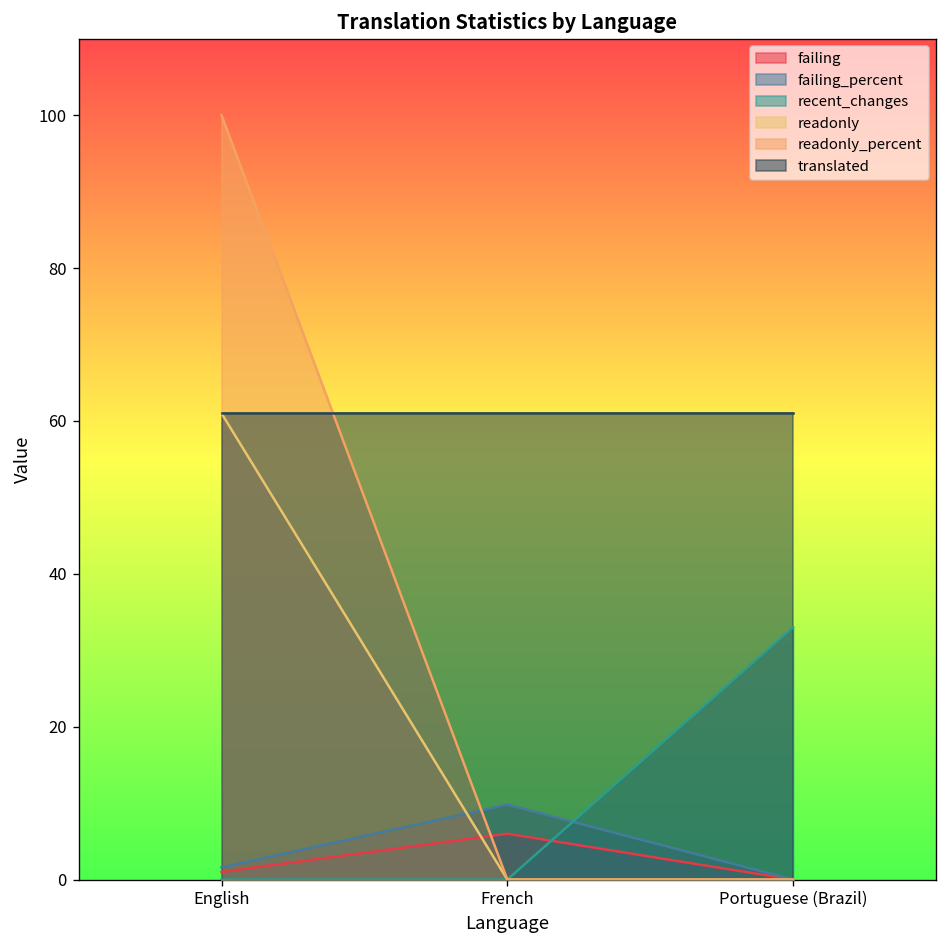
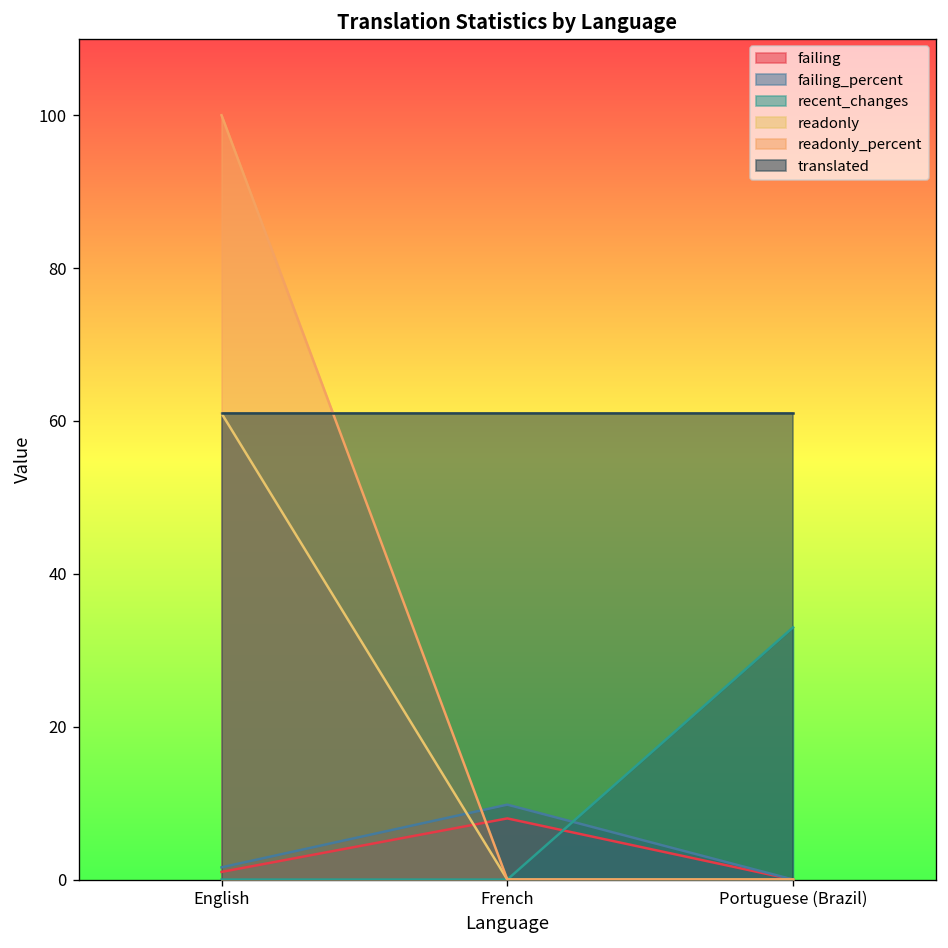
failing, French: 6 -> 8
